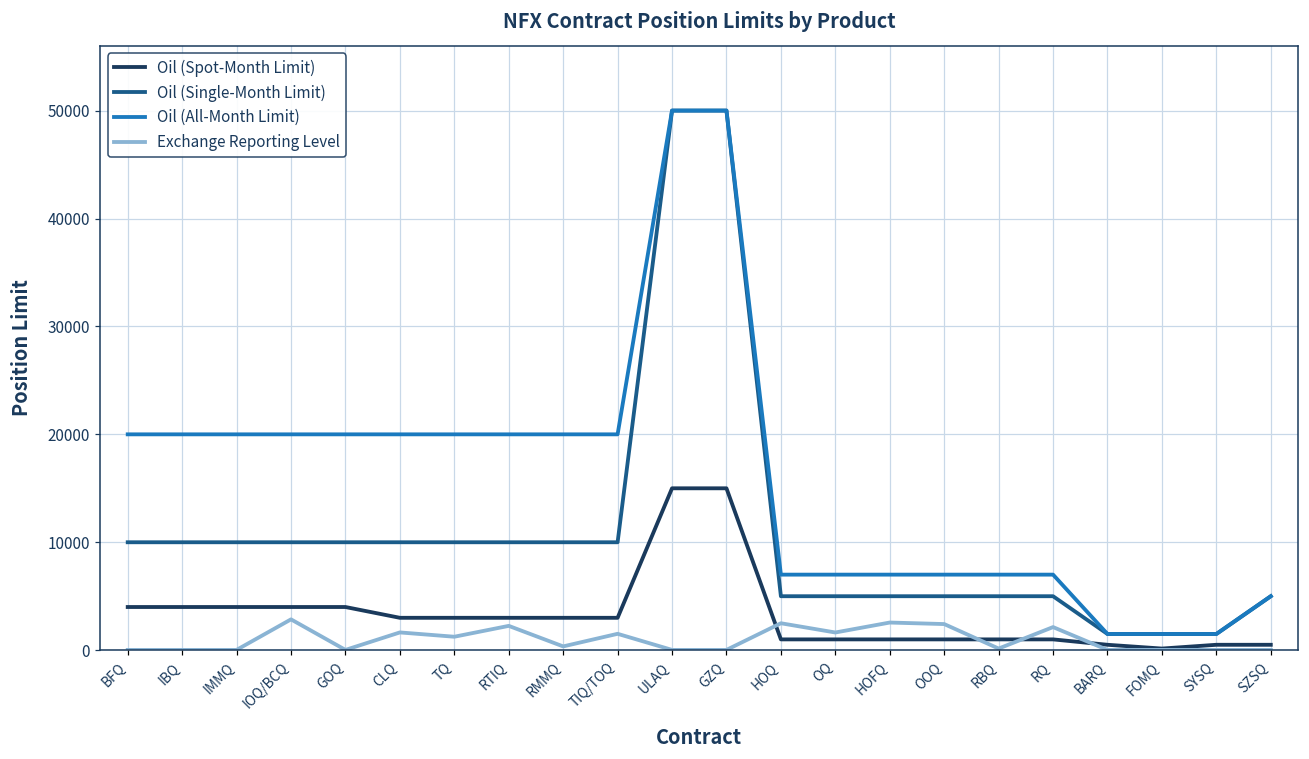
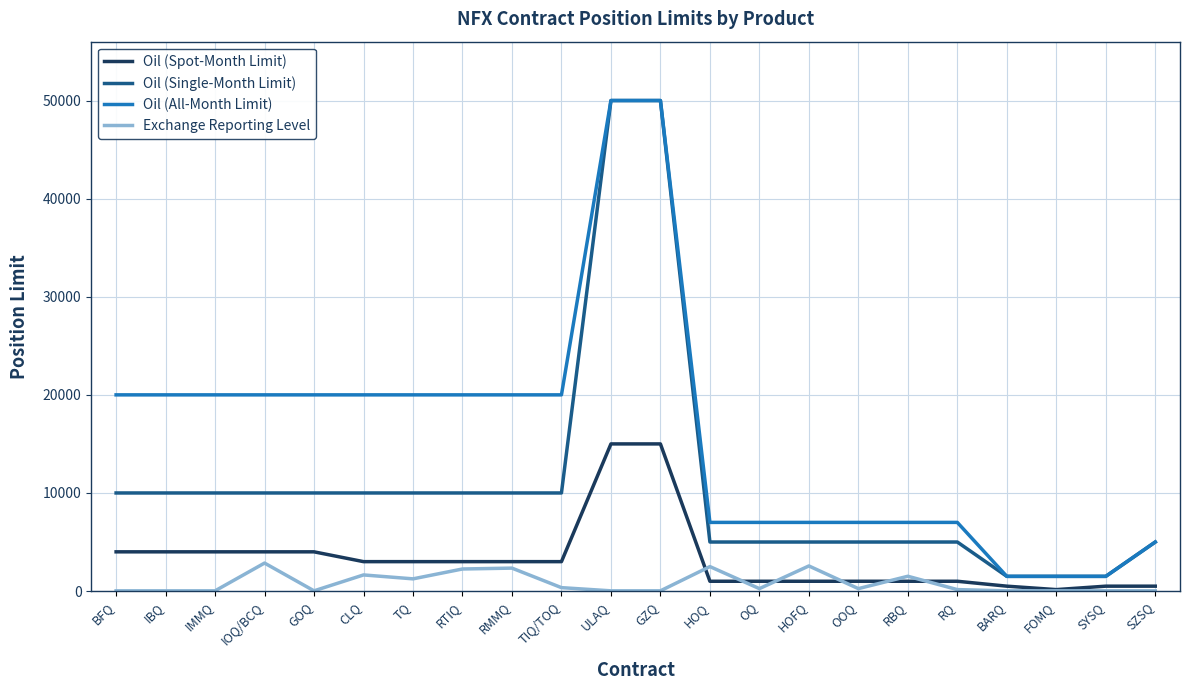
Exchange Reporting Level, RMMQ: 0 -> 2000
Exchange Reporting Level, TIQ/TOQ: 2000 -> 0
Exchange Reporting Level, OQ: 2000 -> 0
Exchange Reporting Level, OOQ: 2000 -> 0
Exchange Reporting Level, RBQ: 0 -> 2000
Exchange Reporting Level, RQ: 2000 -> 0
